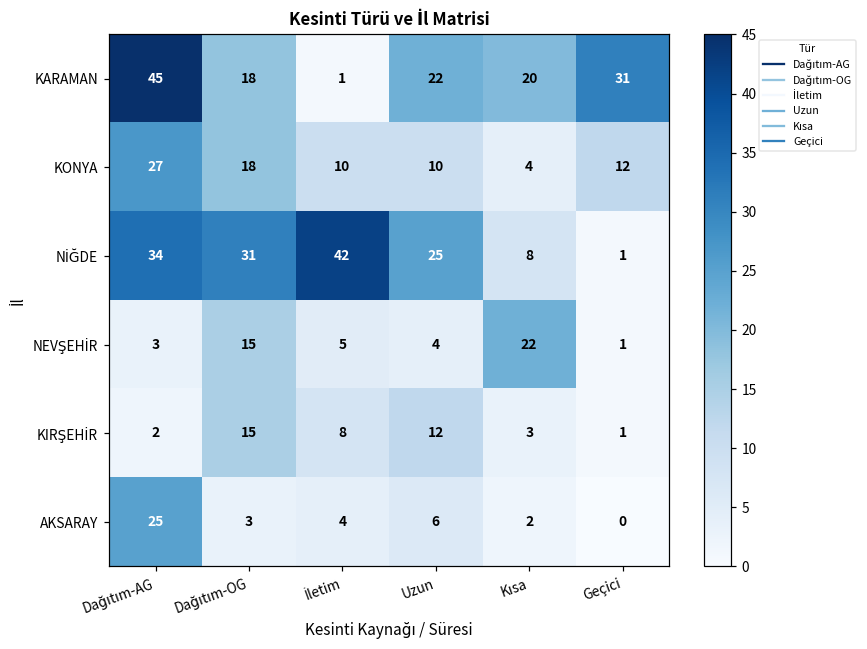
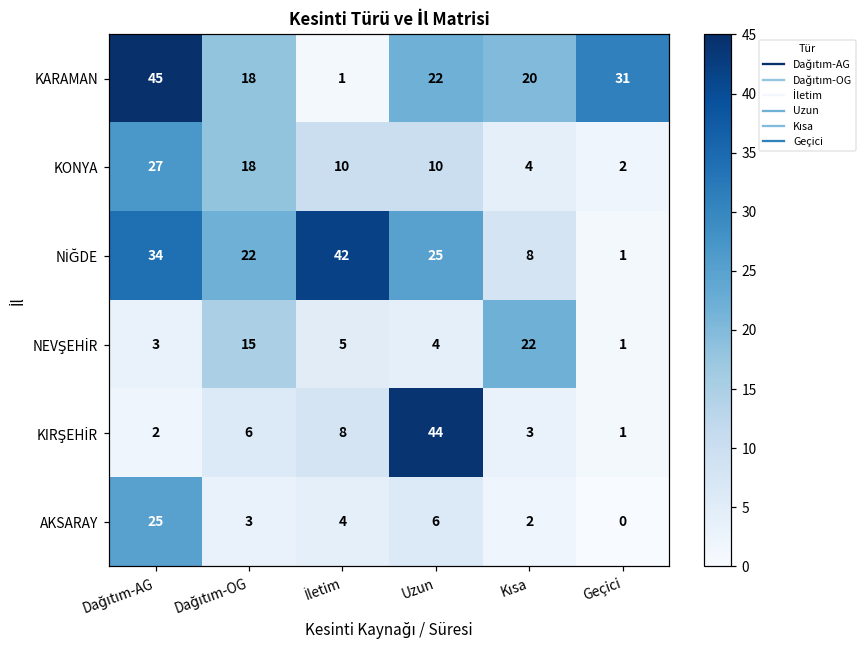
KONYA, Geçici: 12 -> 2
NİĞDE, Dağıtım-OG: 31 -> 22
KIRŞEHİR, Dağıtım-OG: 15 -> 6
KIRŞEHİR, Uzun: 12 -> 44
